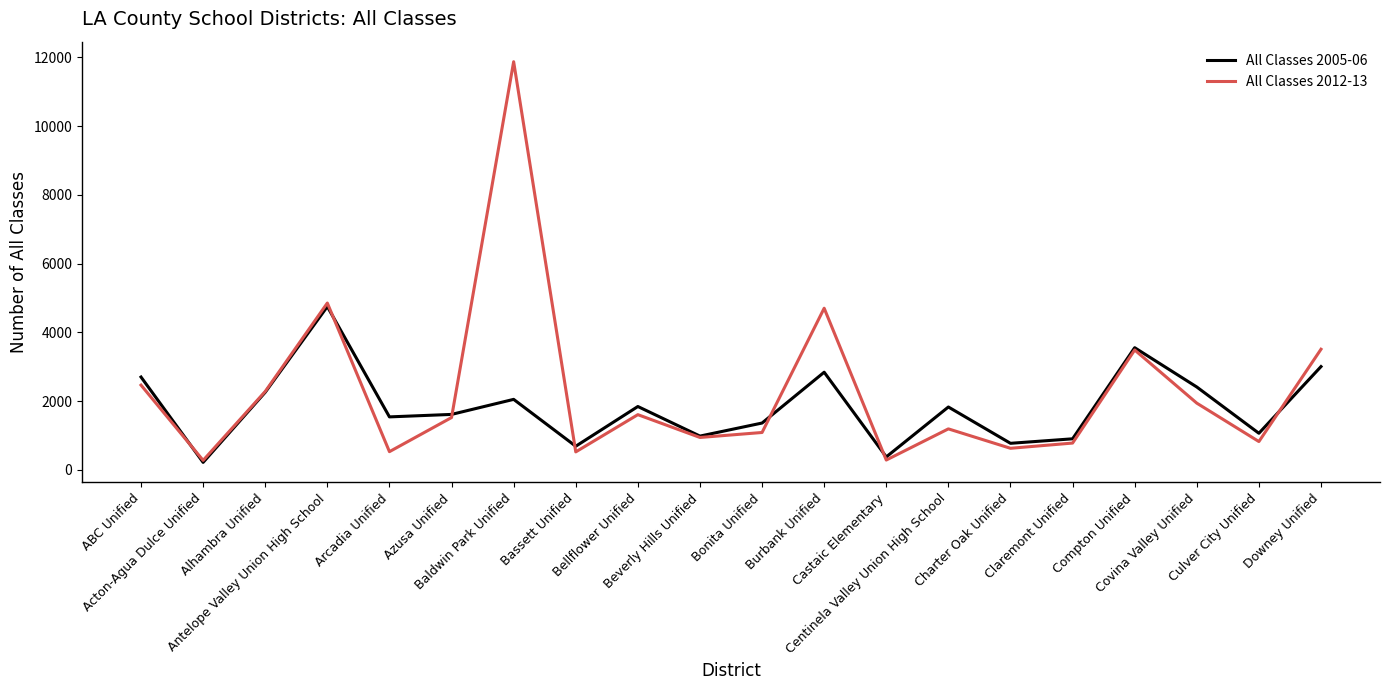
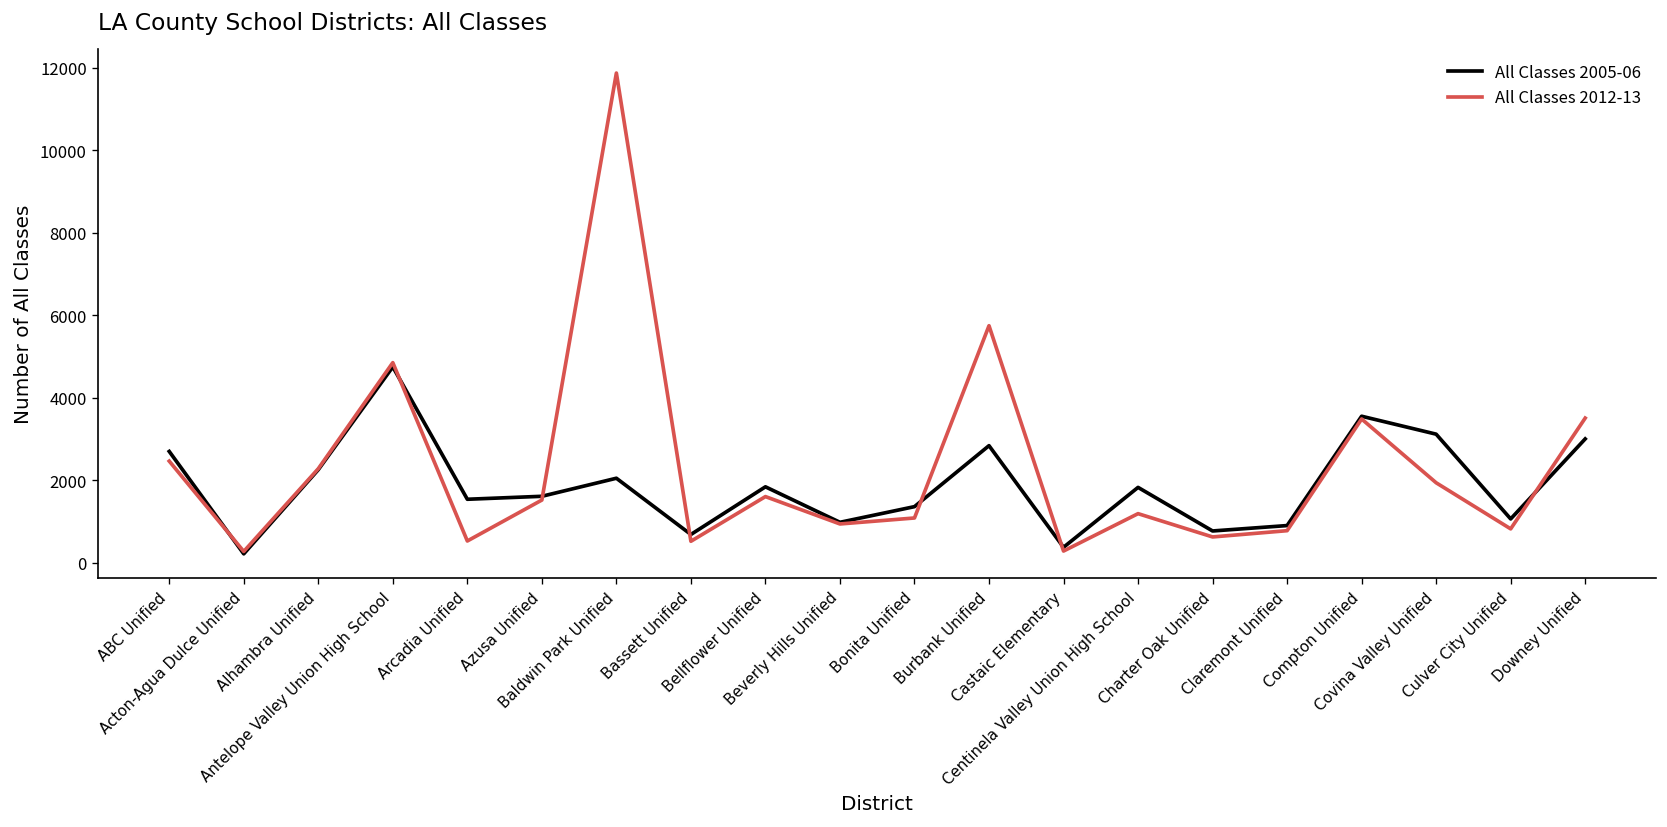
All Classes 2012-13, Burbank Unified: 4700 -> 5700
All Classes 2005-06, Covina Valley Unified: 2400 -> 3100
